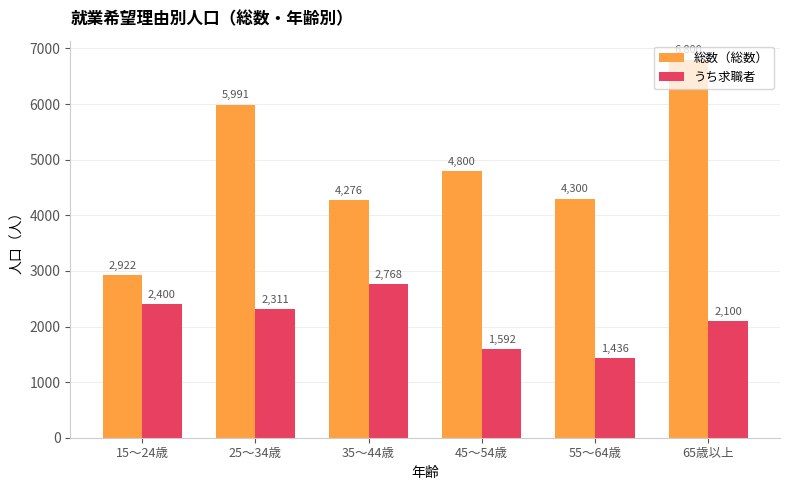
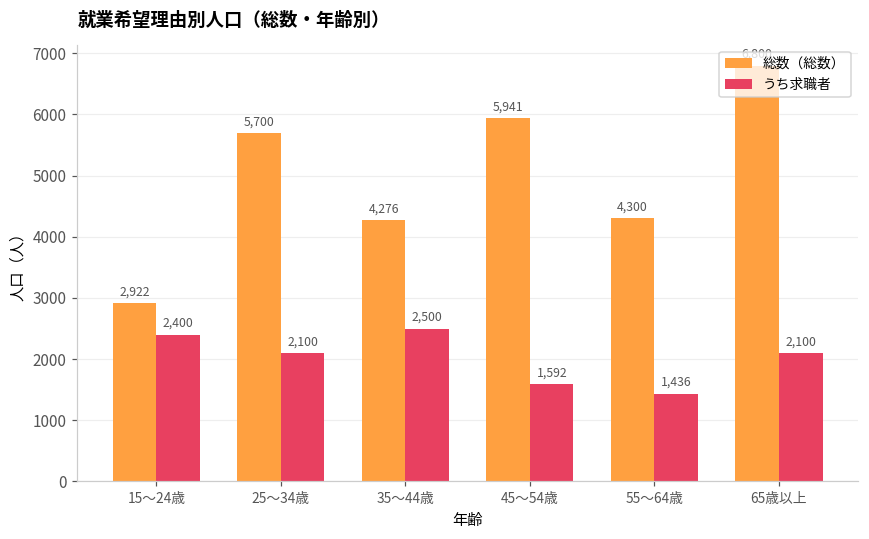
総数（総数）, 25～34歳: 5,991 -> 5,700
うち求職者, 25～34歳: 2,311 -> 2,100
うち求職者, 35～44歳: 2,768 -> 2,500
総数（総数）, 45～54歳: 4,800 -> 5,941
